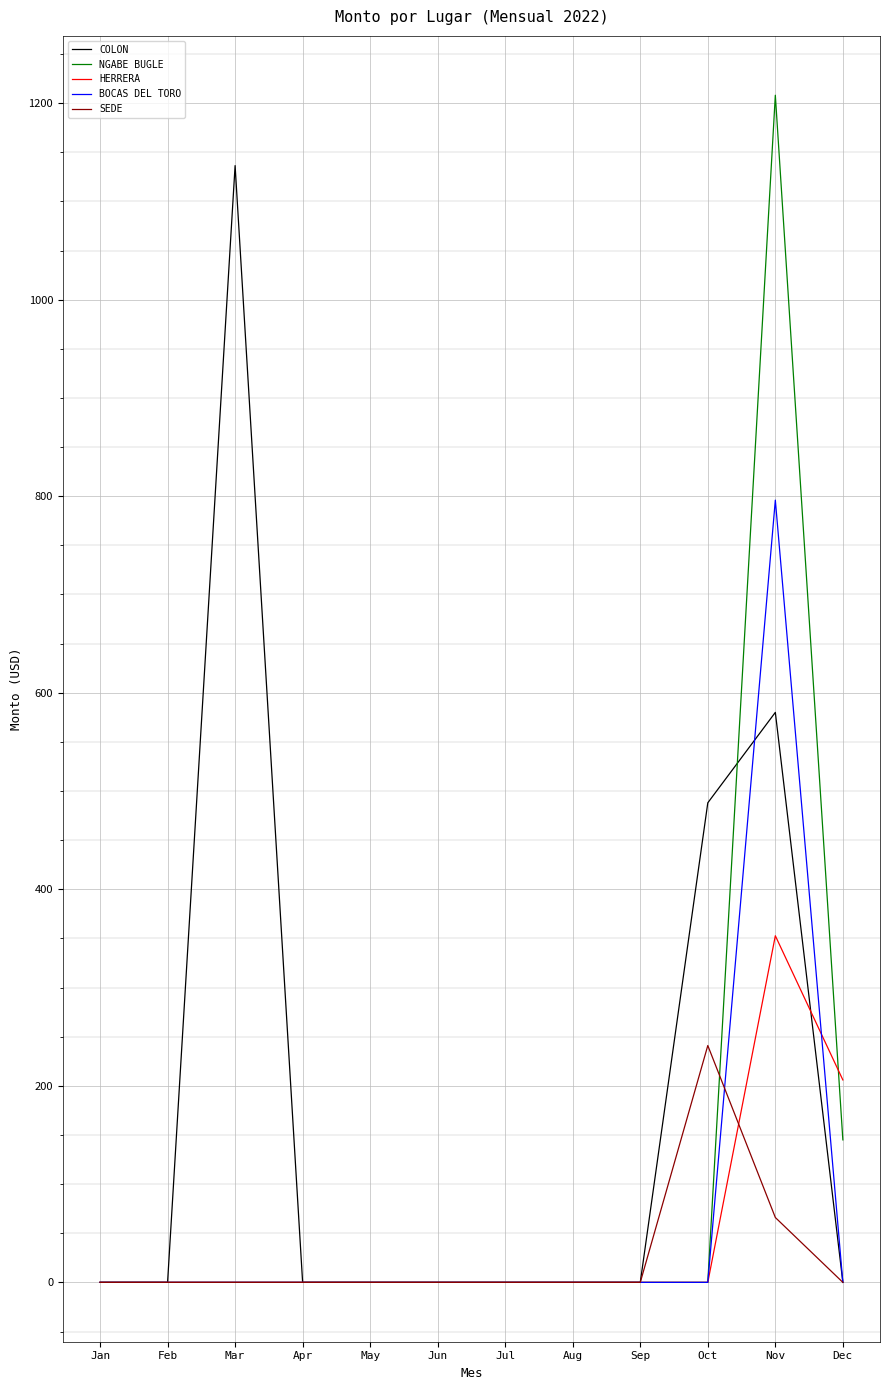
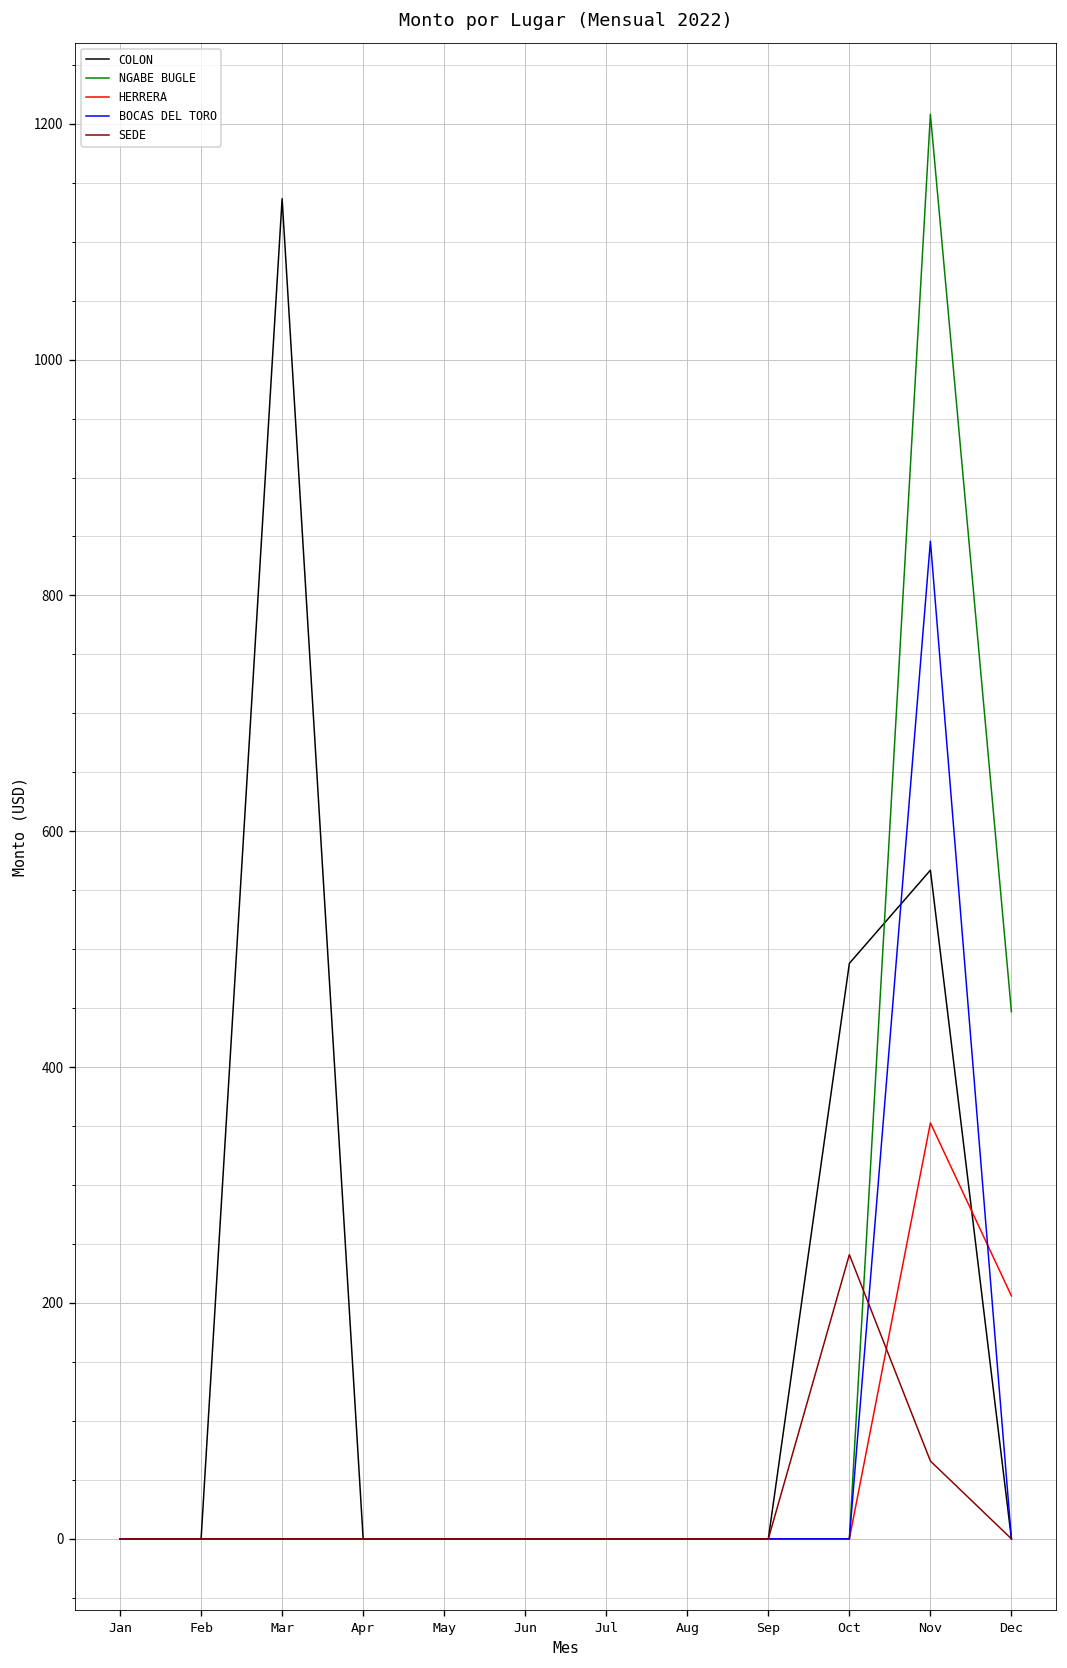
COLON, Nov: 580 -> 570
BOCAS DEL TORO, Nov: 800 -> 850
NGABE BUGLE, Dec: 150 -> 450
